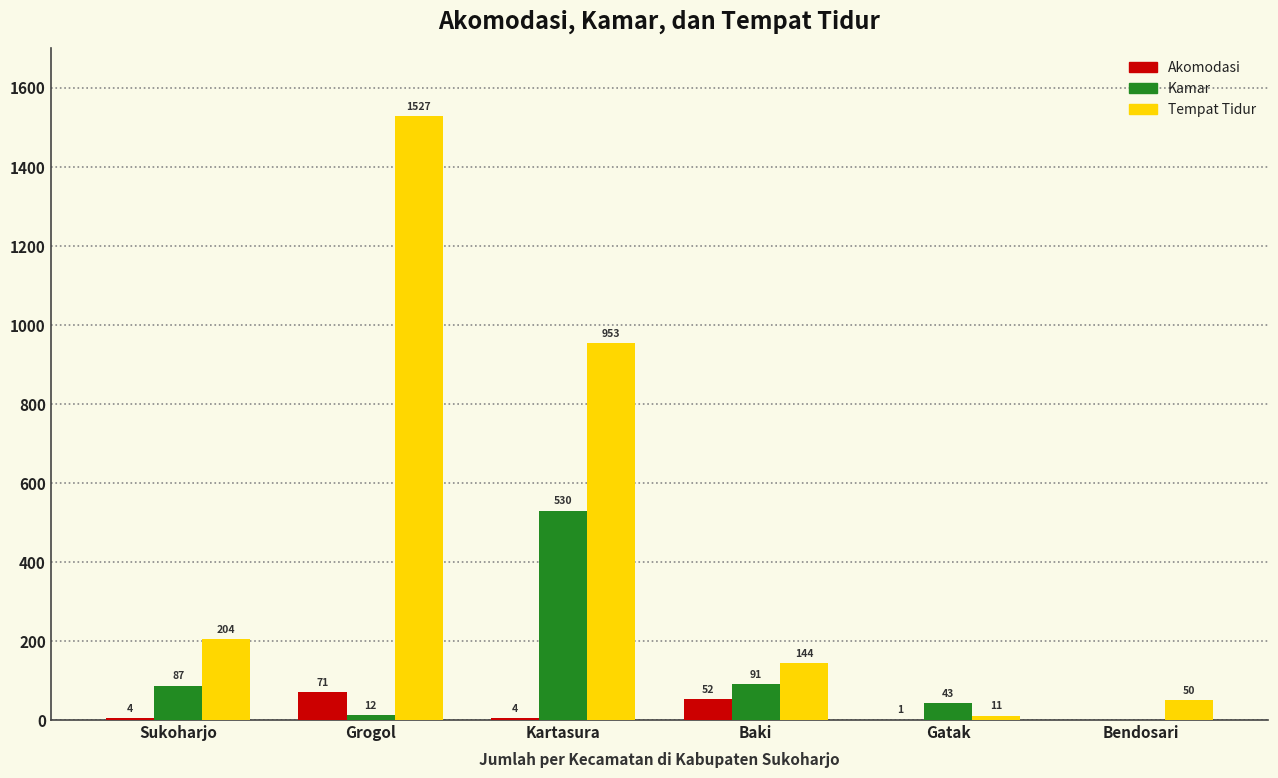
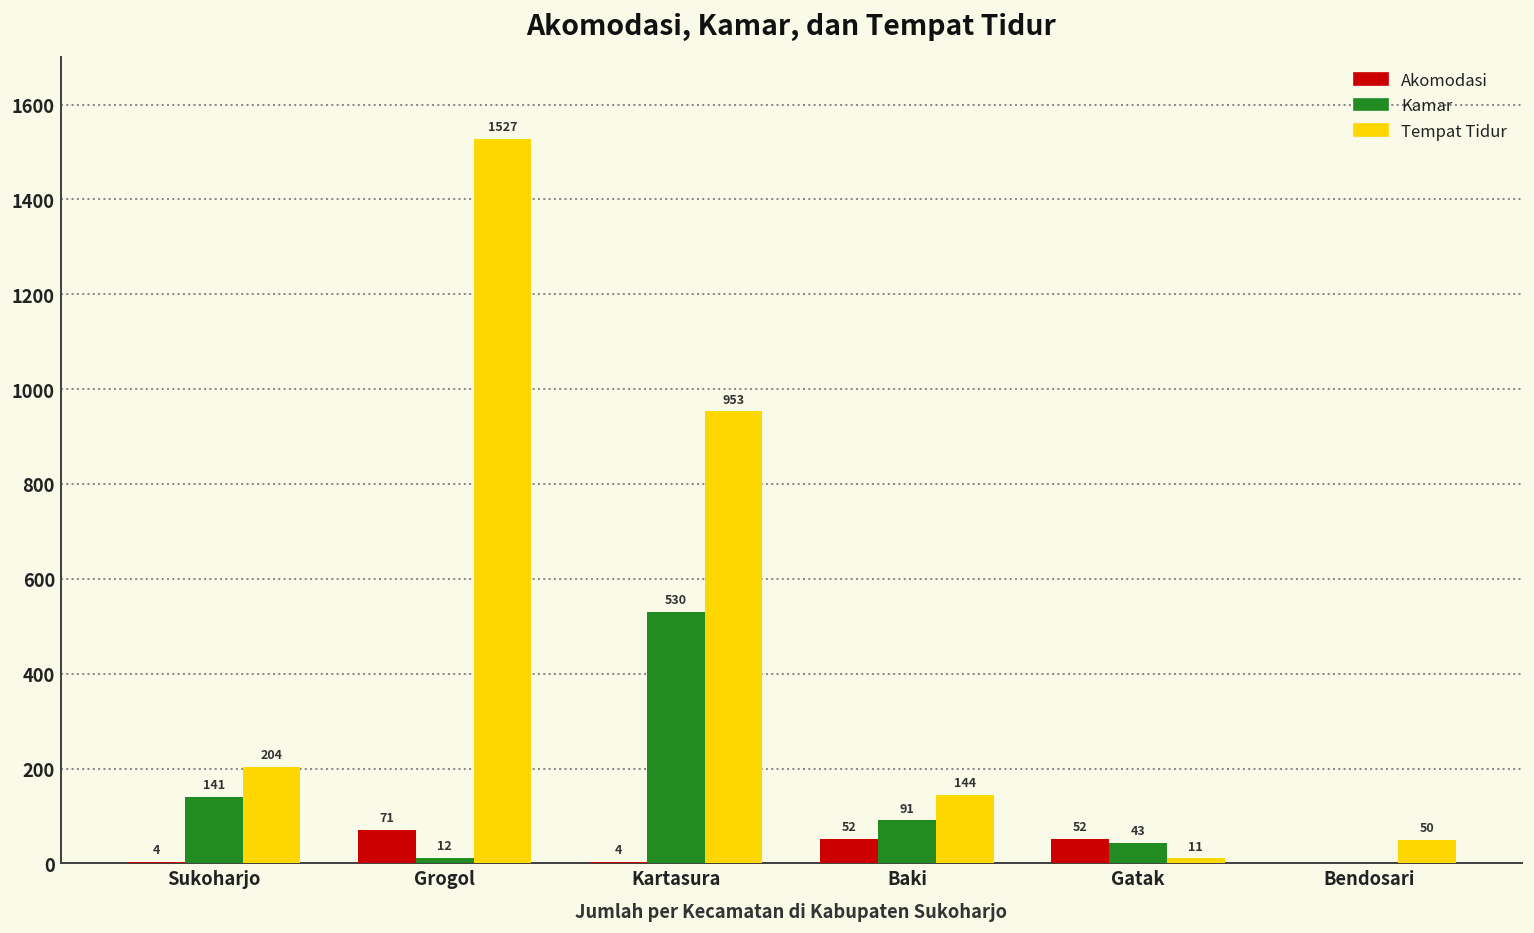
Kamar, Sukoharjo: 87 -> 141
Akomodasi, Gatak: 1 -> 52
